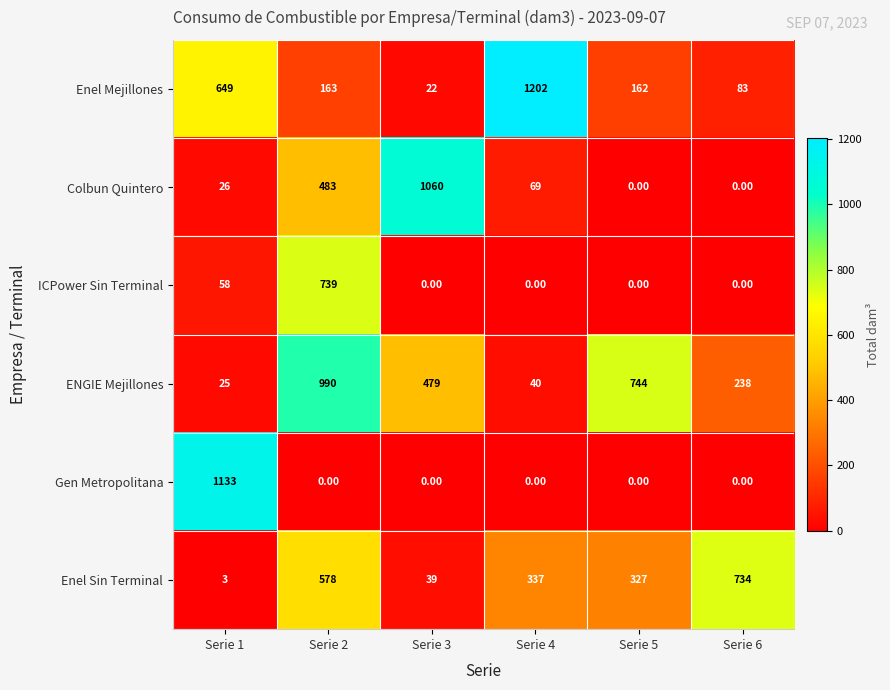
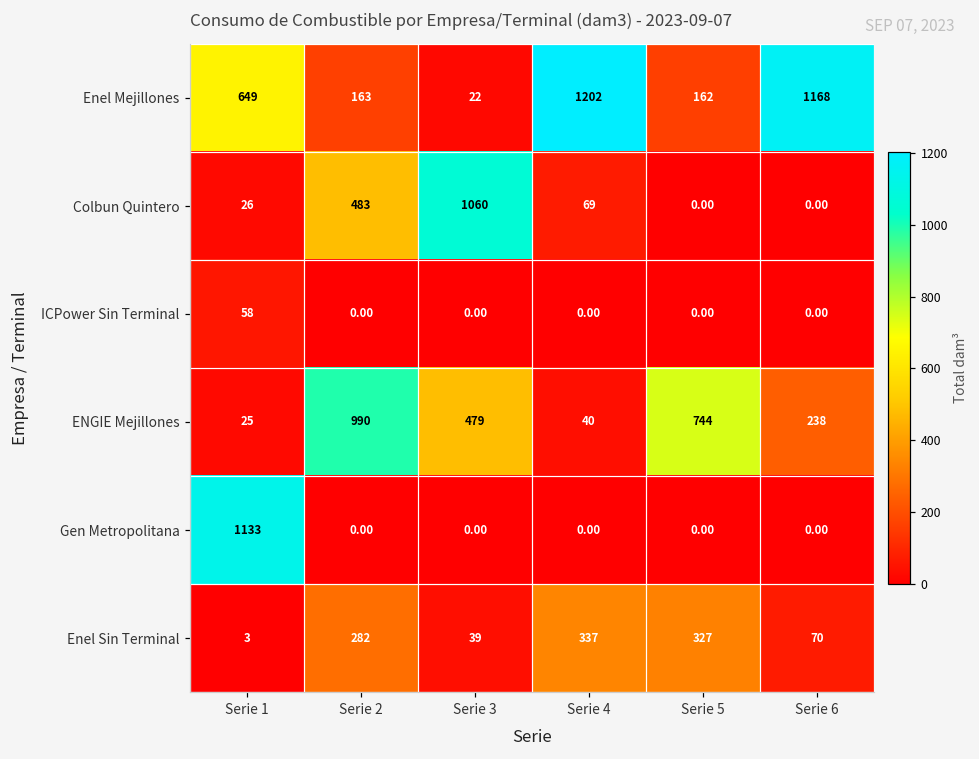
Enel Mejillones, Serie 6: 83 -> 1168
ICPower Sin Terminal, Serie 2: 739 -> 0.00
Enel Sin Terminal, Serie 2: 578 -> 282
Enel Sin Terminal, Serie 6: 734 -> 70
